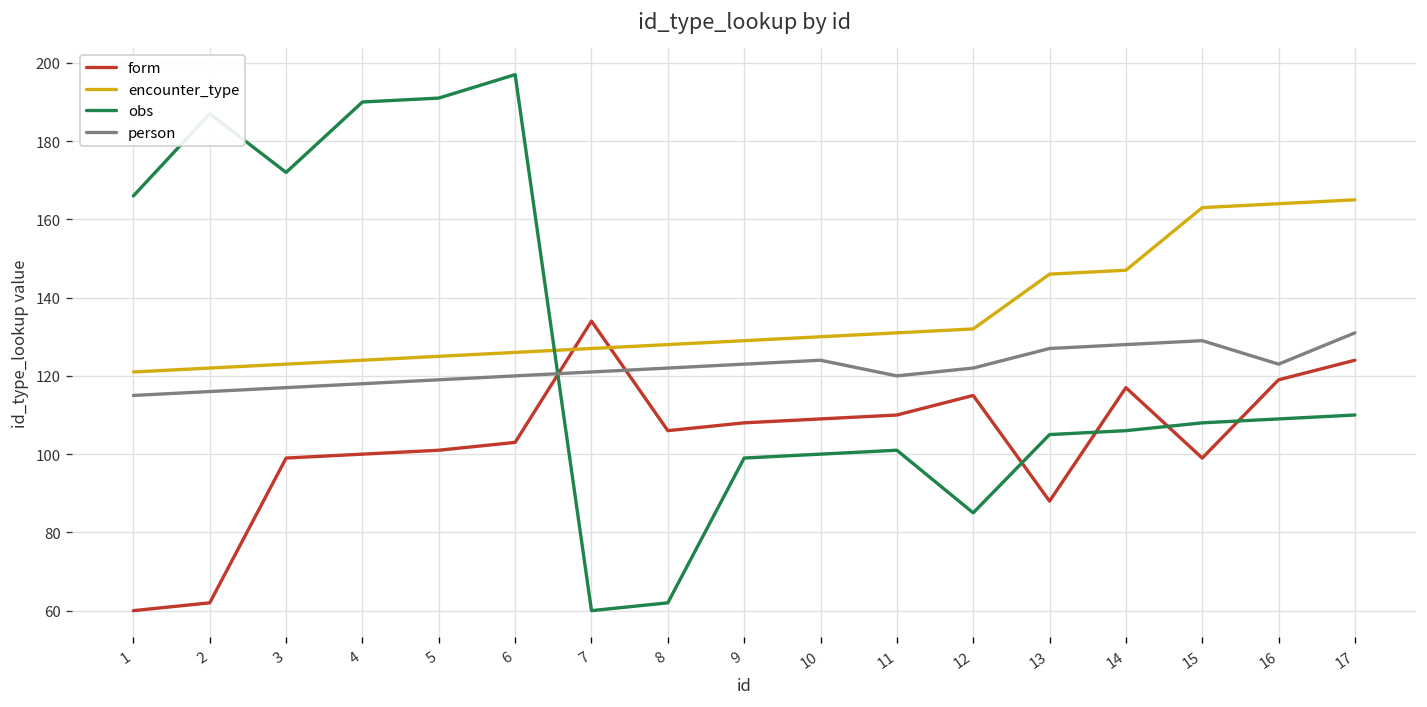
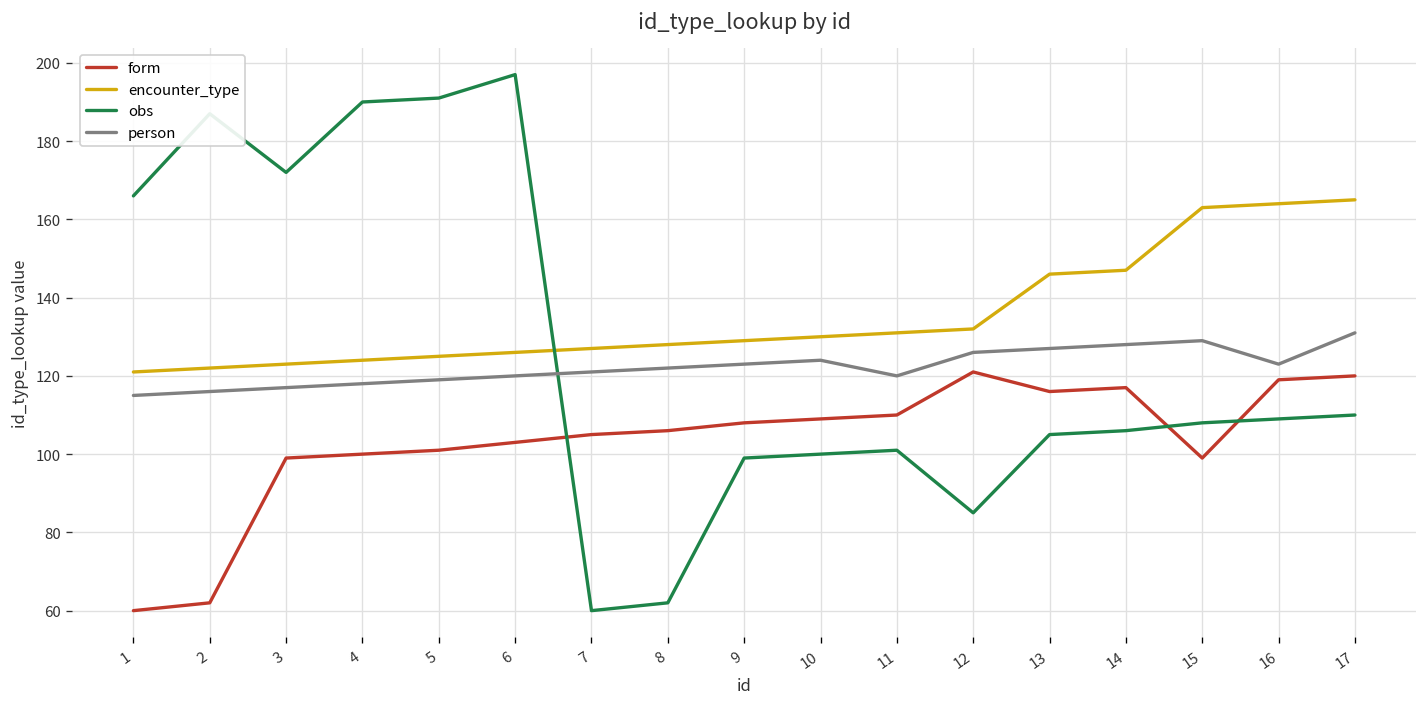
form, 7: 134 -> 105
form, 12: 115 -> 121
person, 12: 122 -> 126
form, 13: 88 -> 116
form, 17: 124 -> 120
